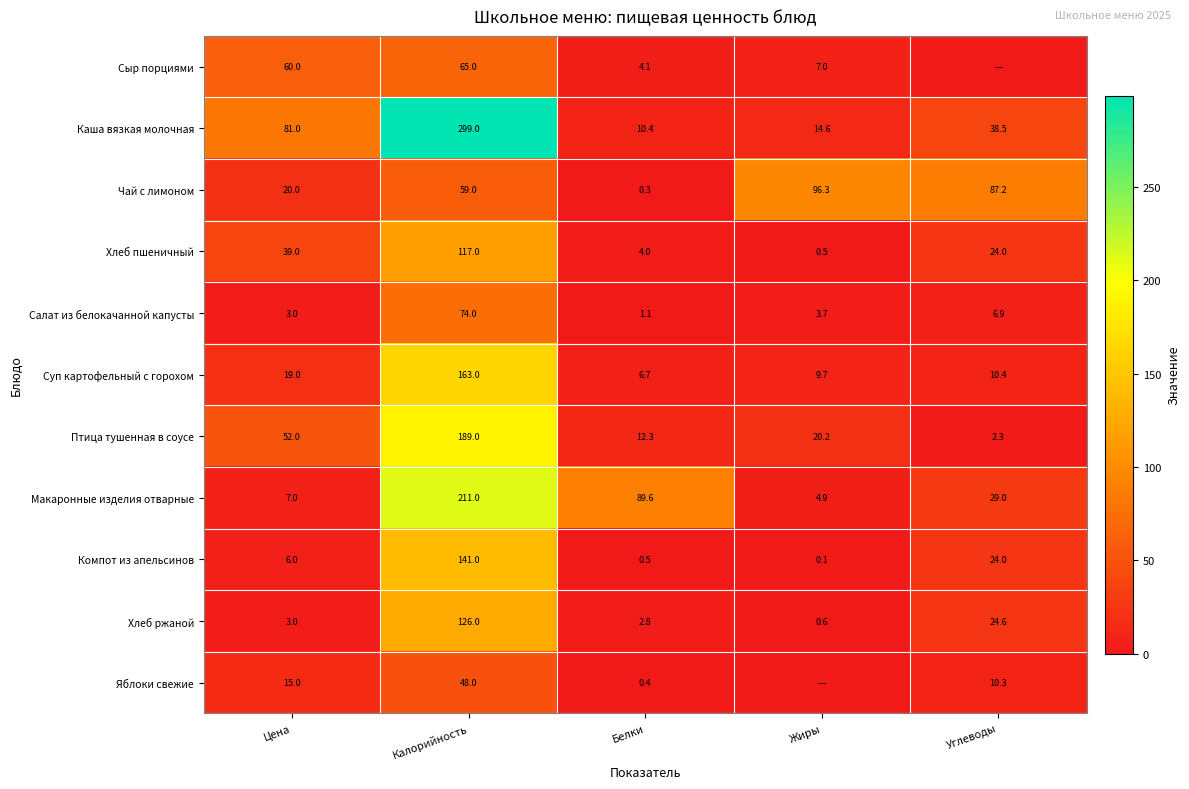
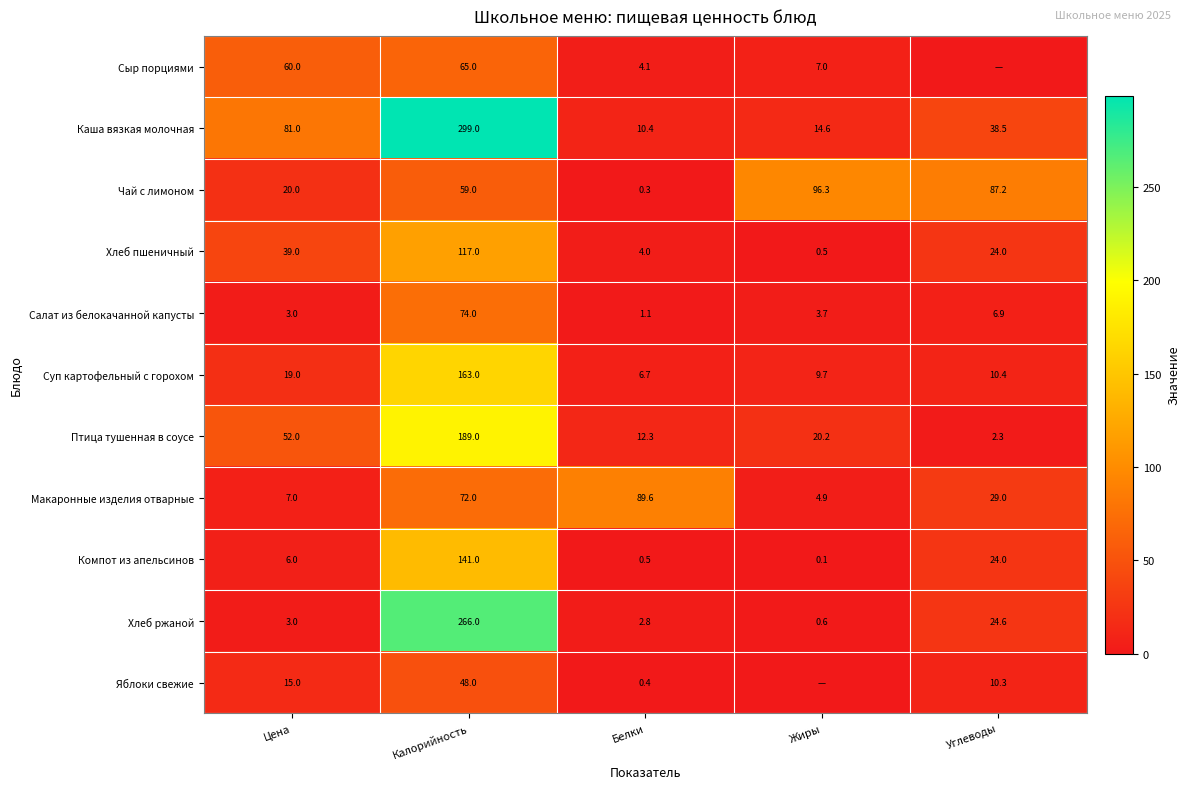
Макаронные изделия отварные, Калорийность: 211.0 -> 72.0
Хлеб ржаной, Калорийность: 126.0 -> 266.0
